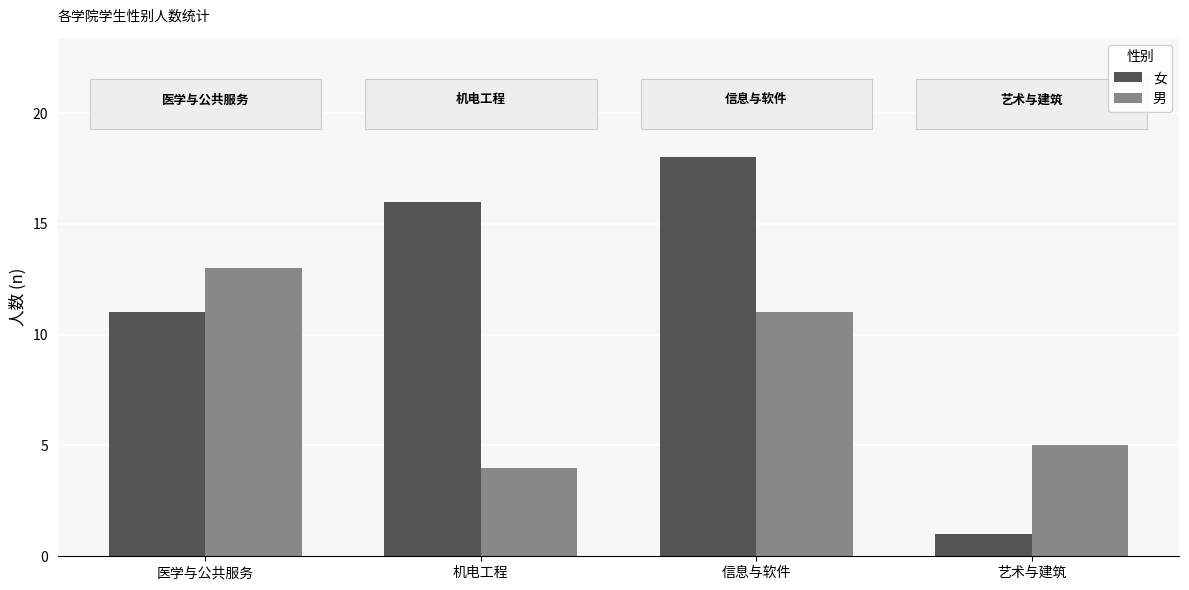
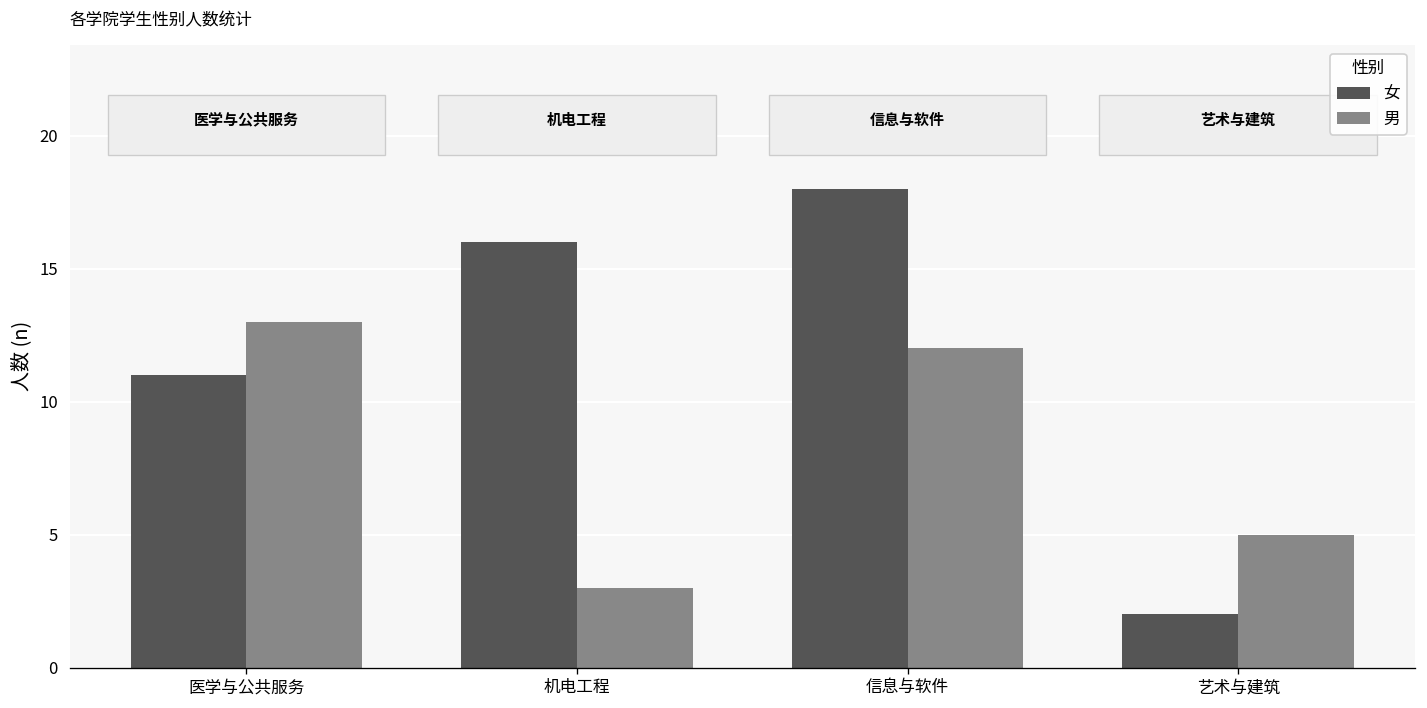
男, 机电工程: 4 -> 3
男, 信息与软件: 11 -> 12
女, 艺术与建筑: 1 -> 2
